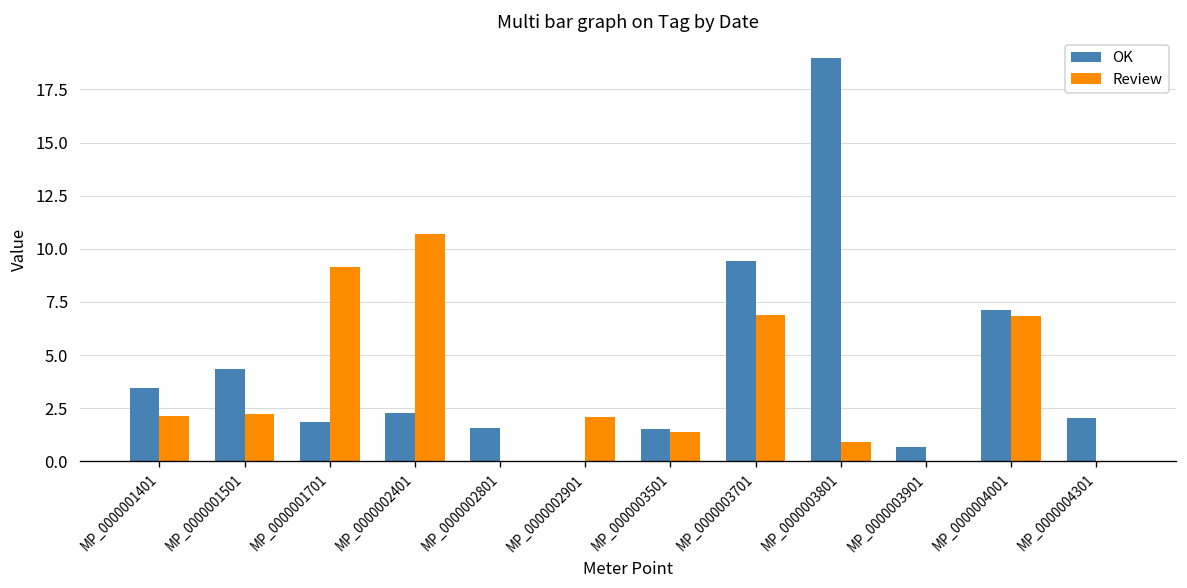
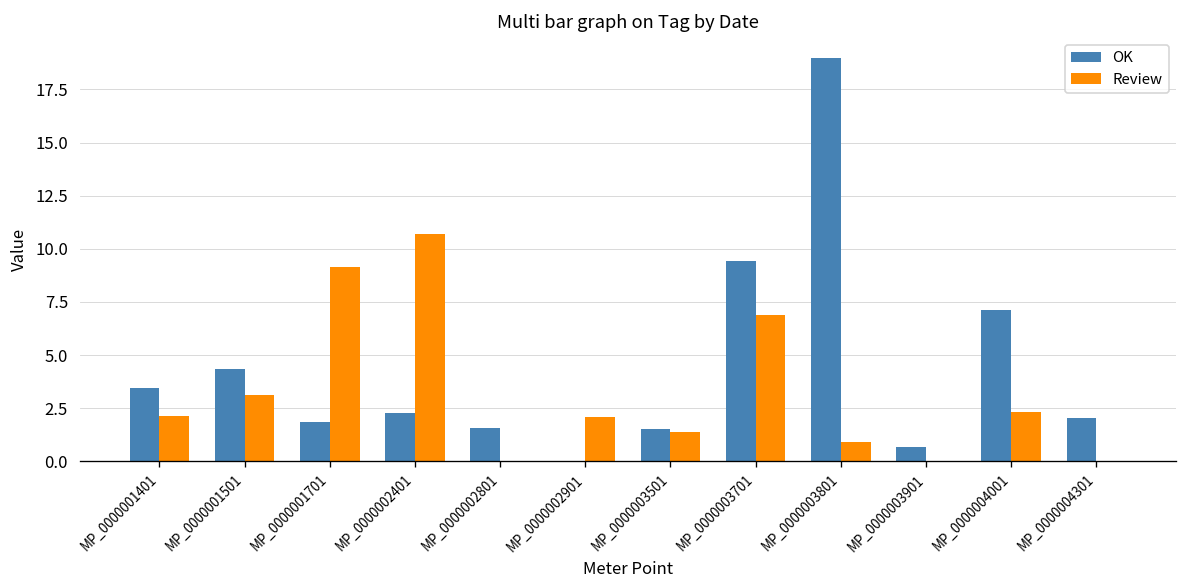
Review, MP_0000001501: 2.2 -> 3.1
Review, MP_0000004001: 6.9 -> 2.3
